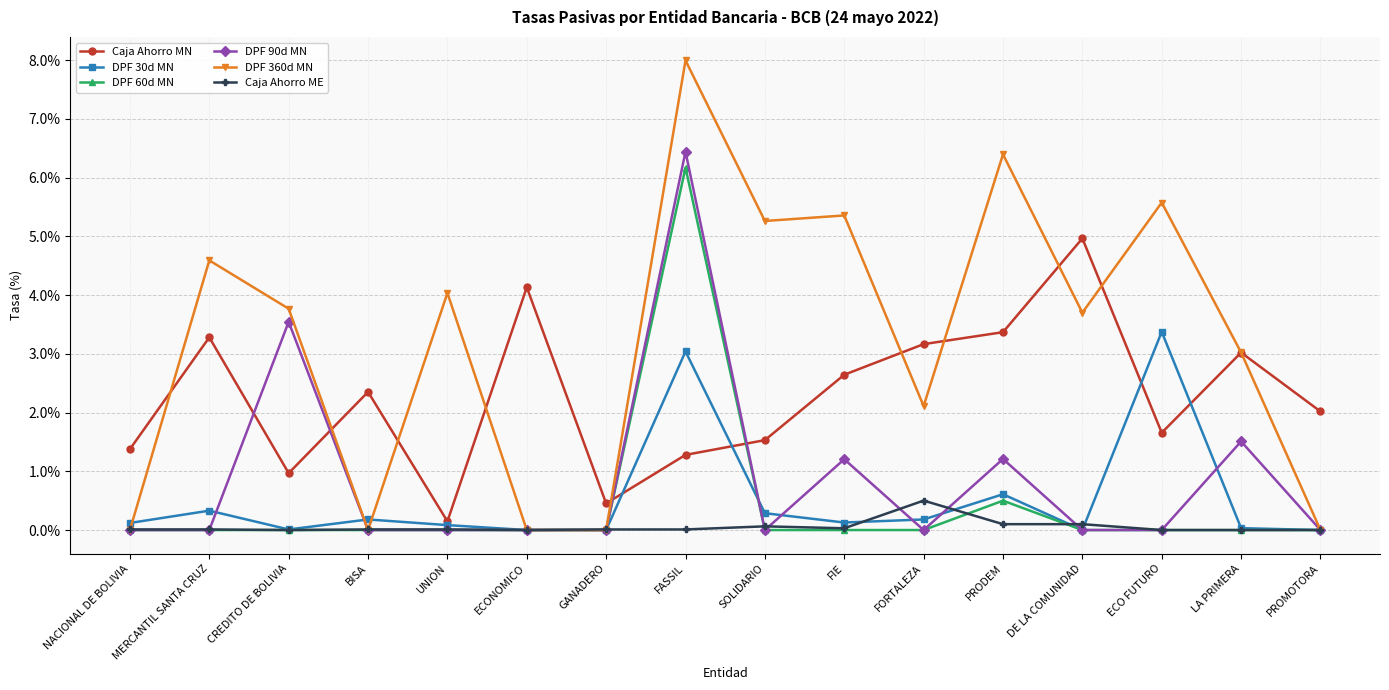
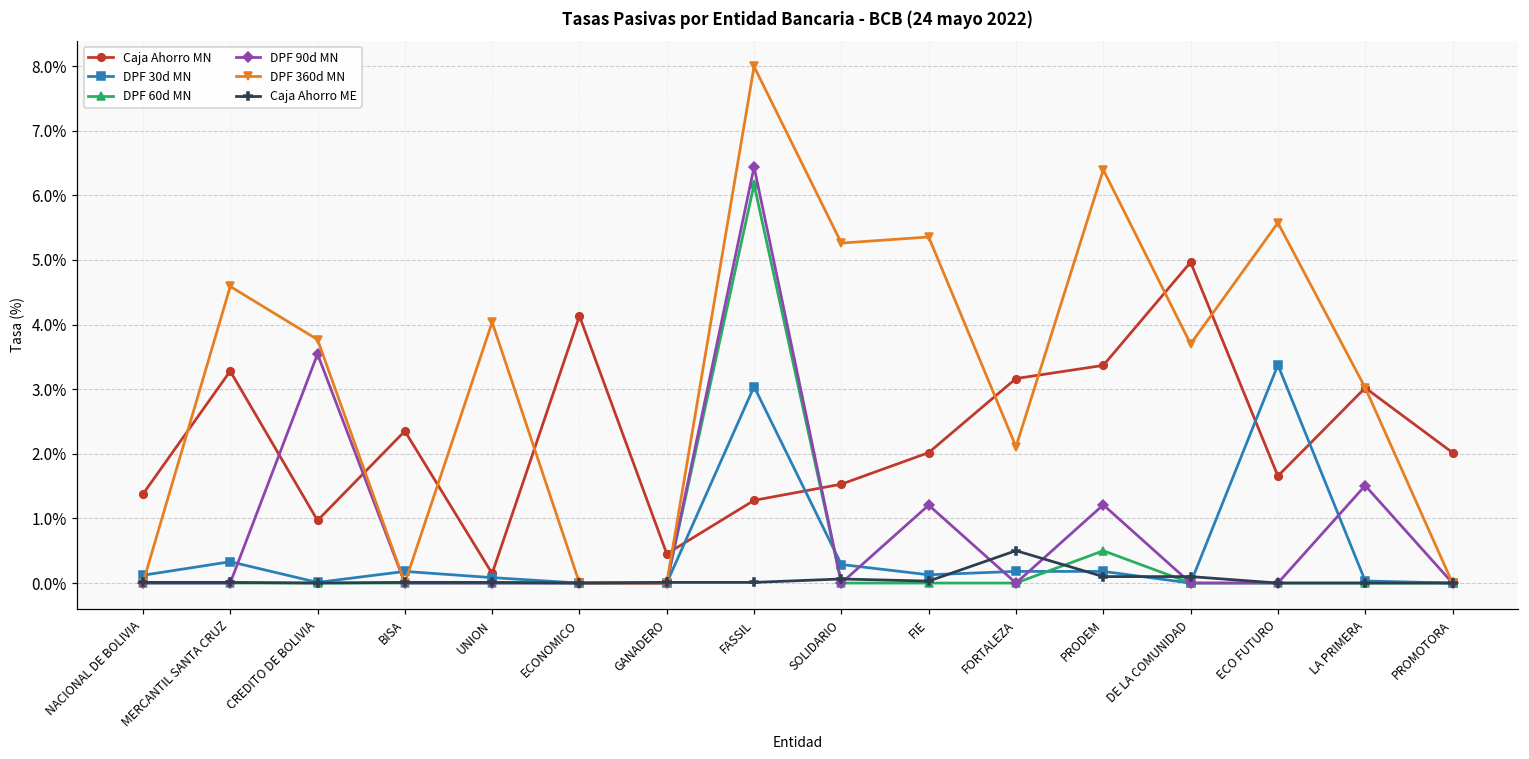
Caja Ahorro MN, FIE: 2.6% -> 2.0%
DPF 30d MN, PRODEM: 0.6% -> 0.2%
